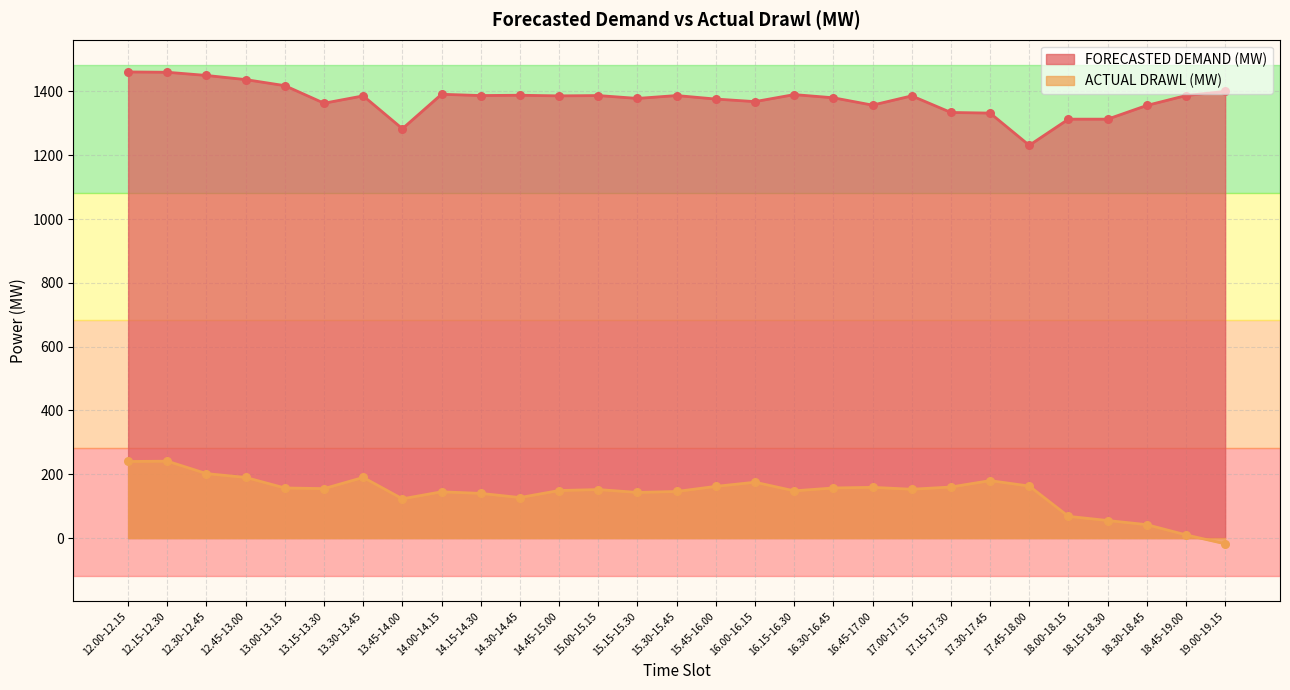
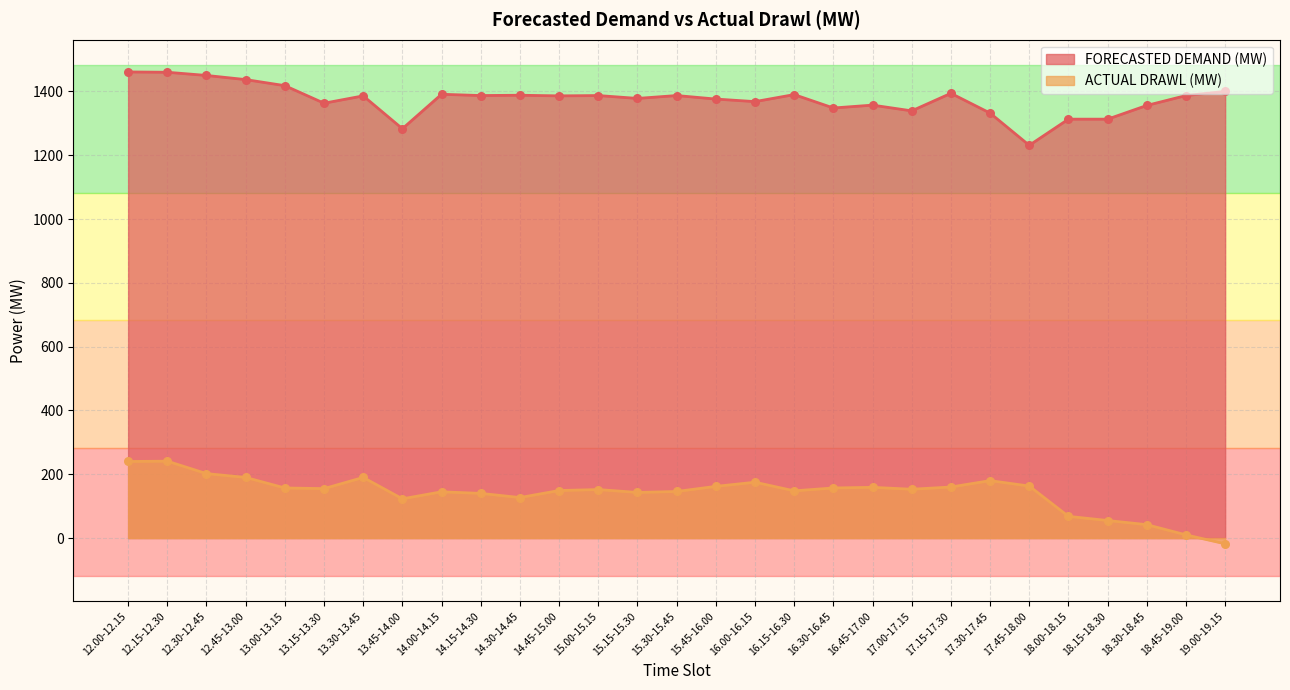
FORECASTED DEMAND (MW), 16.30-16.45: 1380 -> 1350
FORECASTED DEMAND (MW), 17.00-17.15: 1390 -> 1340
FORECASTED DEMAND (MW), 17.15-17.30: 1330 -> 1390
